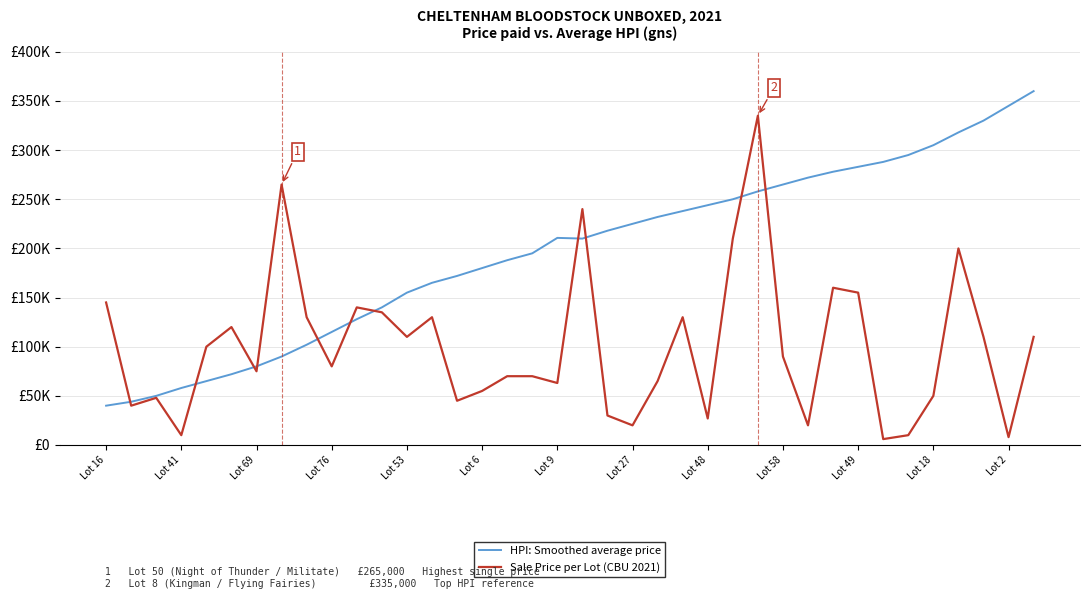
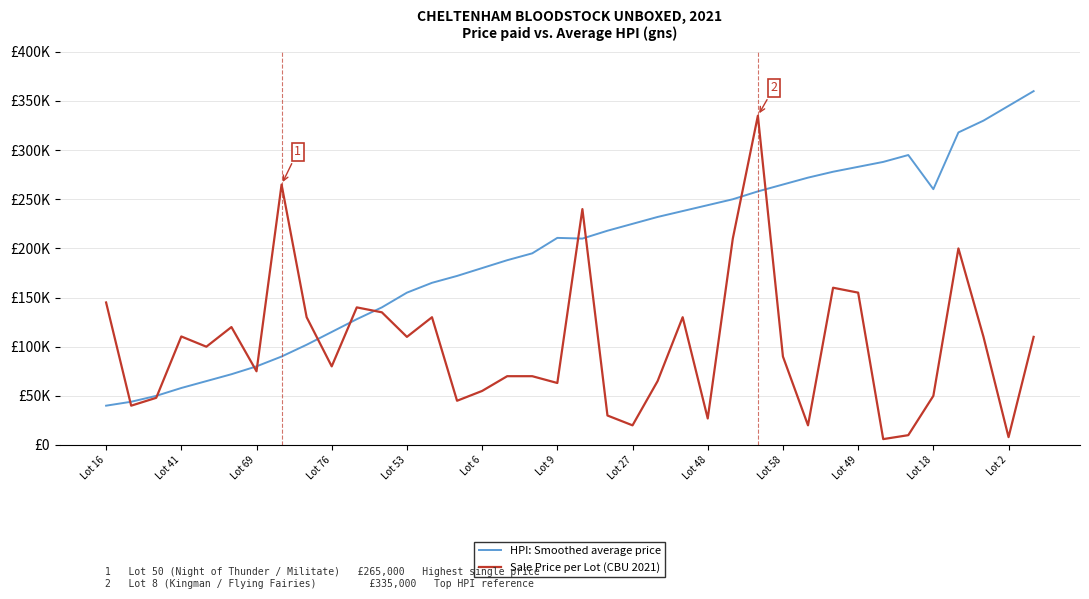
Sale Price per Lot (CBU 2021), Lot 41: £10000 -> £110000
HPI: Smoothed average price, Lot 18: £310000 -> £260000
